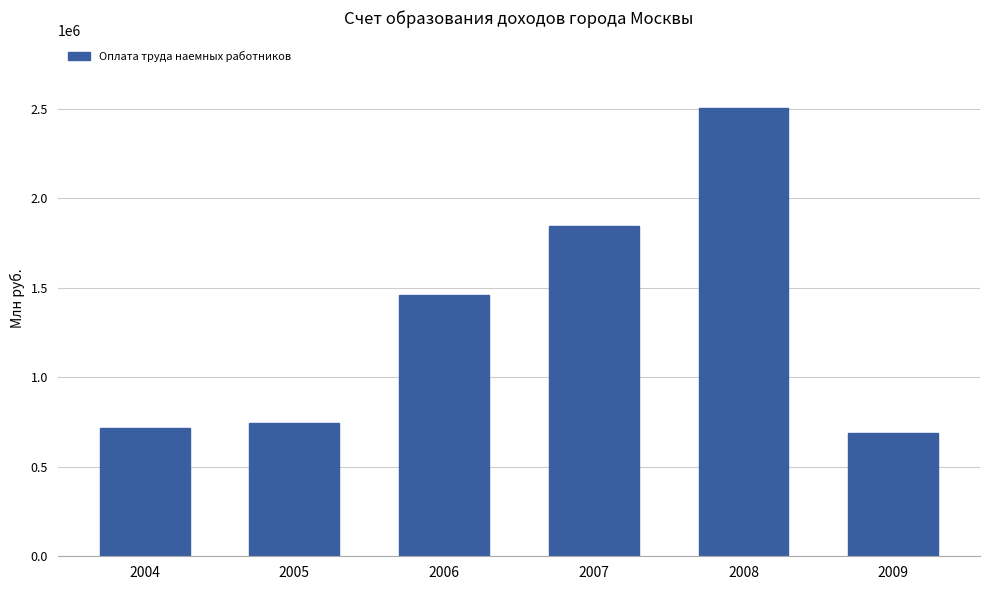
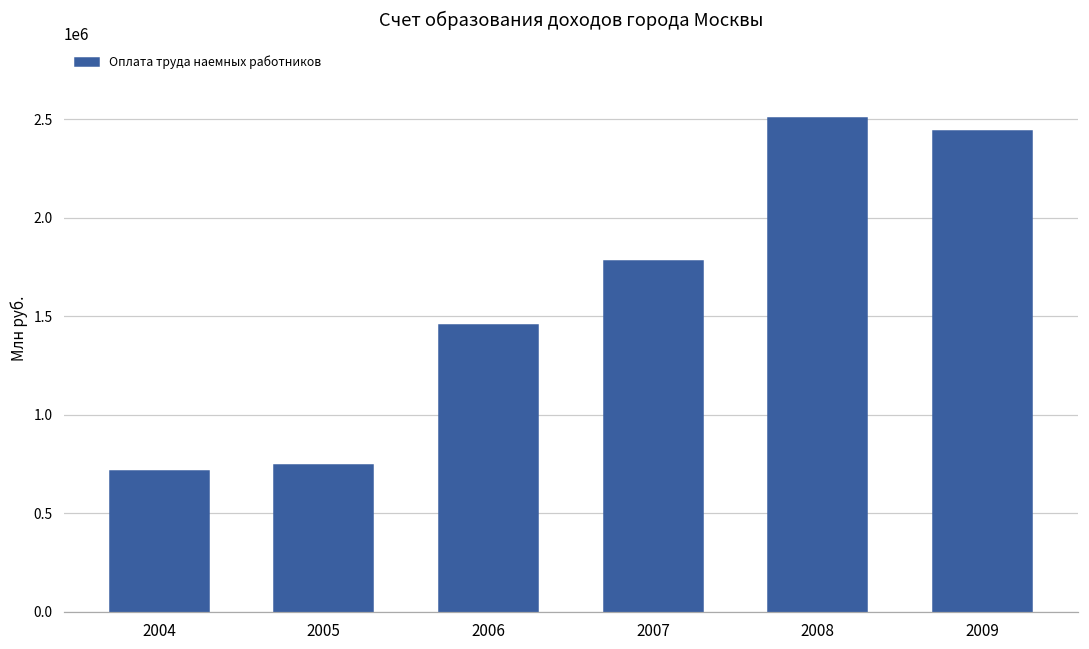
2007: 1840000 -> 1780000
2009: 690000 -> 2440000
